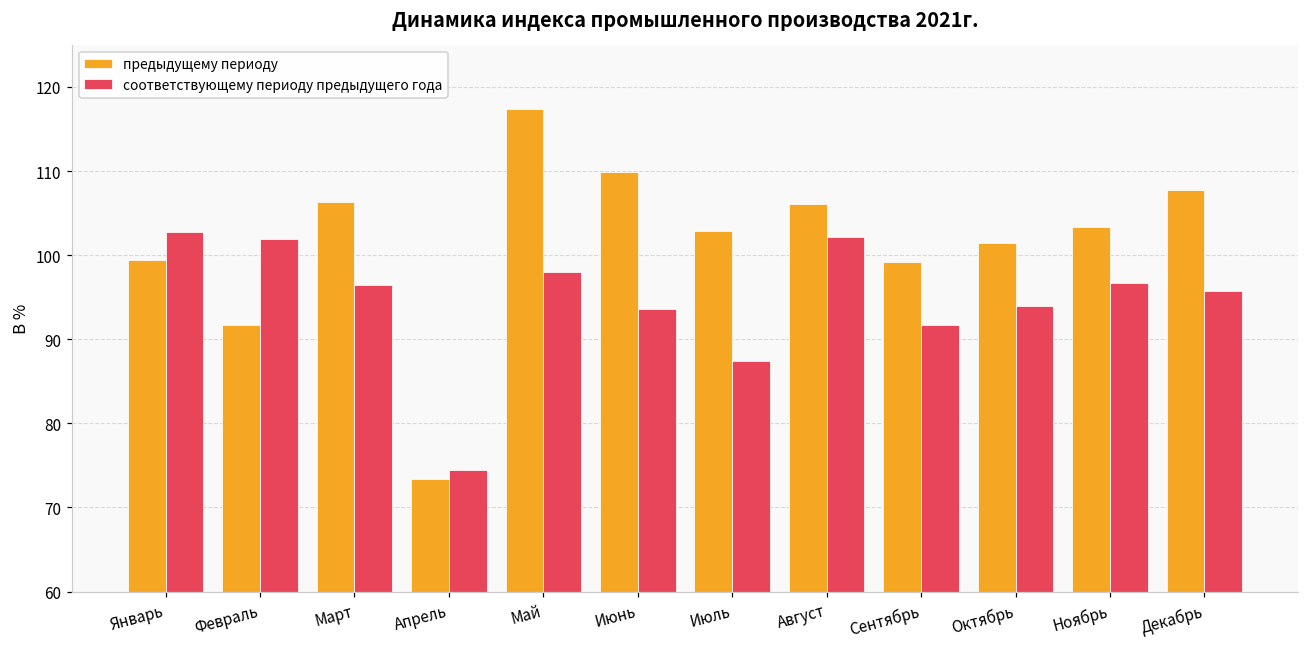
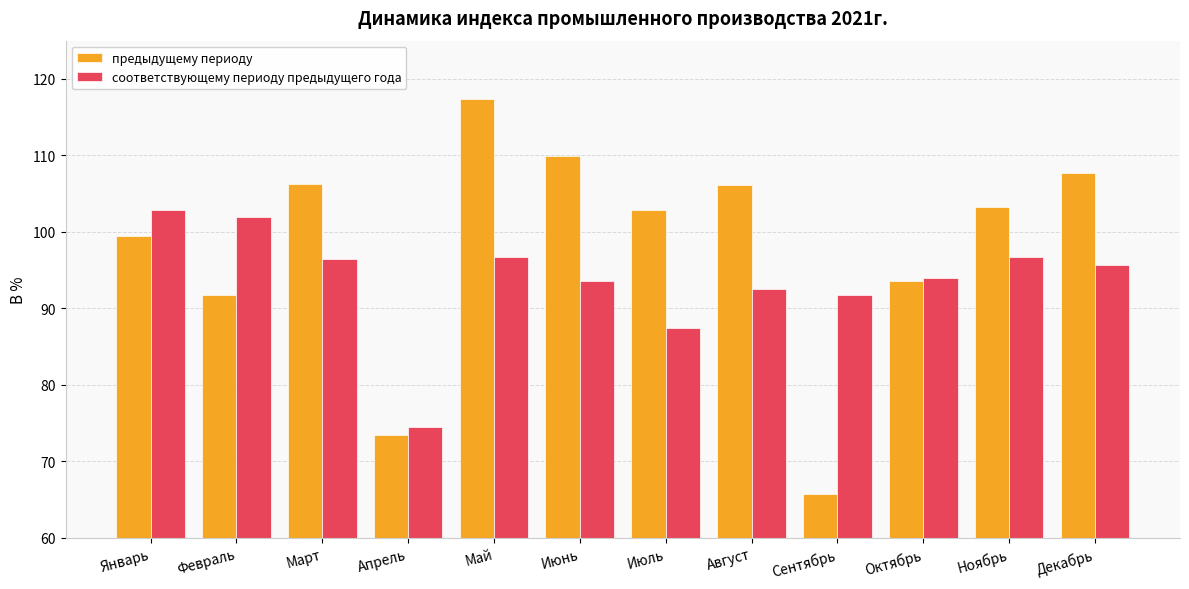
соответствующему периоду предыдущего года, Май: 98 -> 97
соответствующему периоду предыдущего года, Август: 102 -> 93
предыдущему периоду, Сентябрь: 99 -> 66
предыдущему периоду, Октябрь: 101 -> 94
